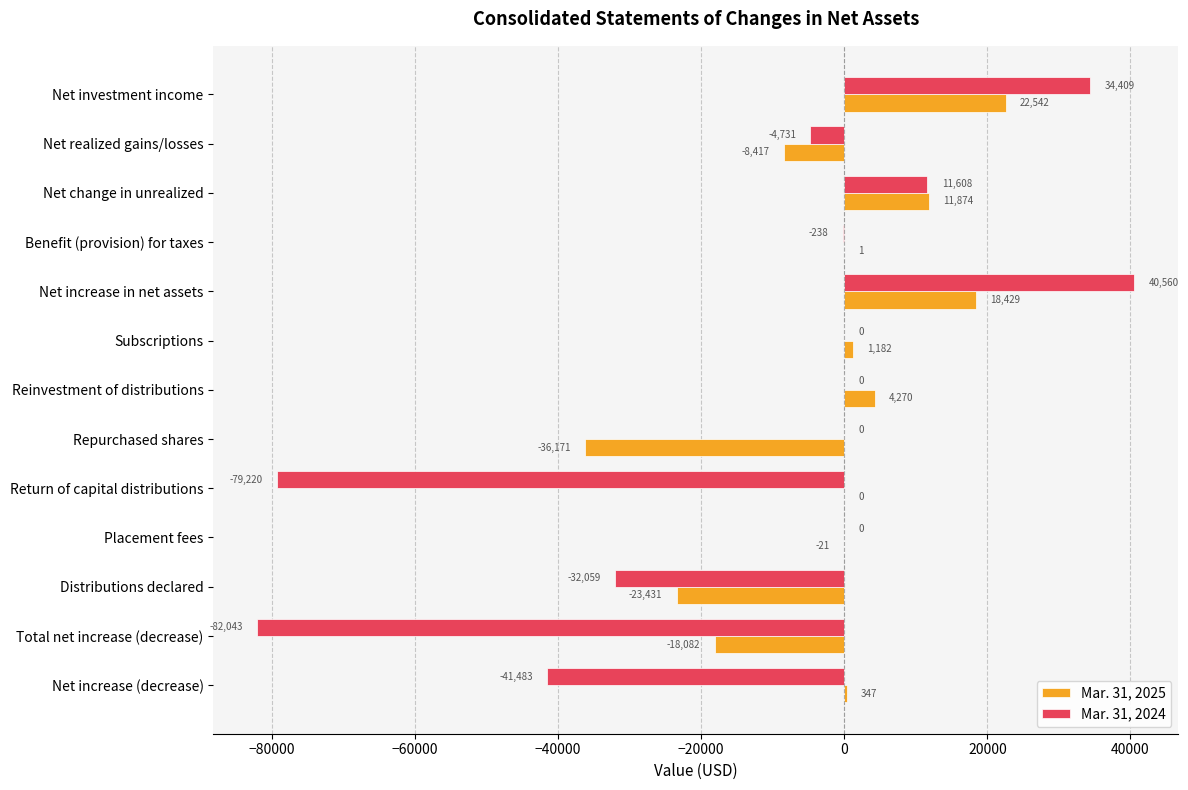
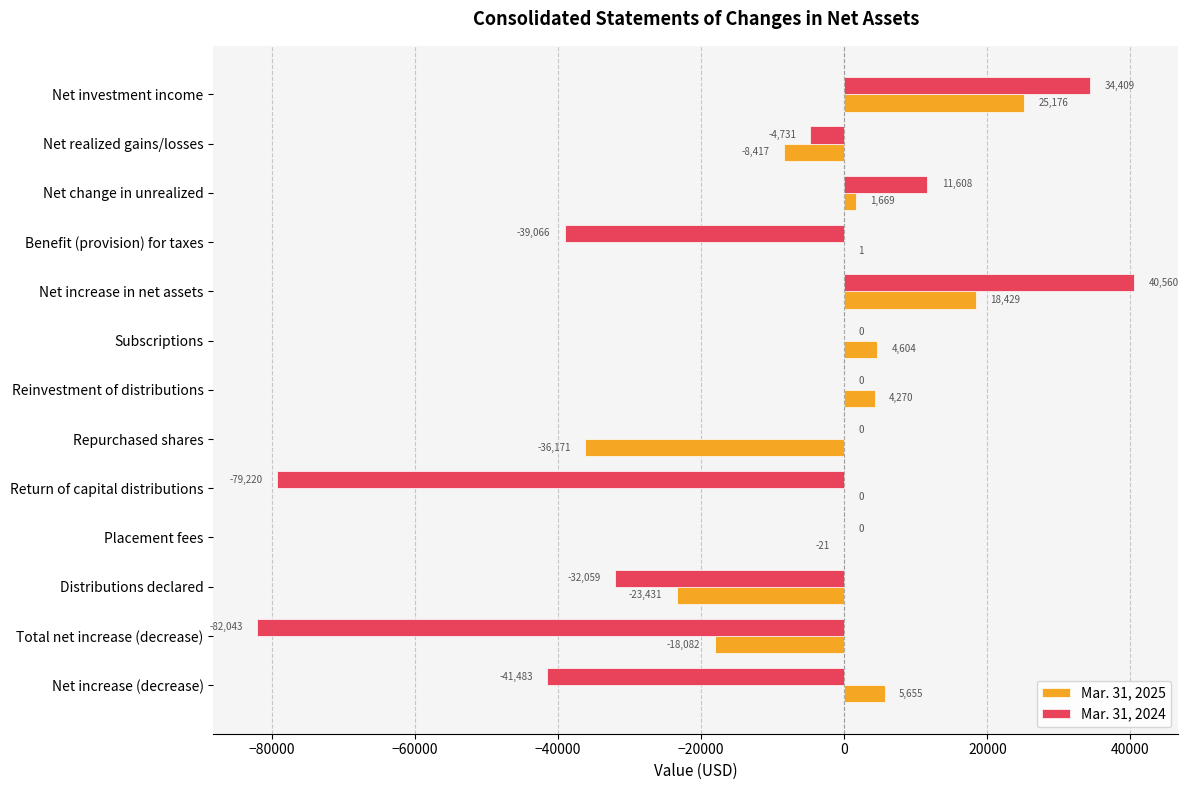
Mar. 31, 2025, Net investment income: 22,542 -> 25,176
Mar. 31, 2025, Net change in unrealized: 11,874 -> 1,669
Mar. 31, 2024, Benefit (provision) for taxes: -238 -> -39,066
Mar. 31, 2025, Subscriptions: 1,182 -> 4,604
Mar. 31, 2025, Net increase (decrease): 347 -> 5,655
